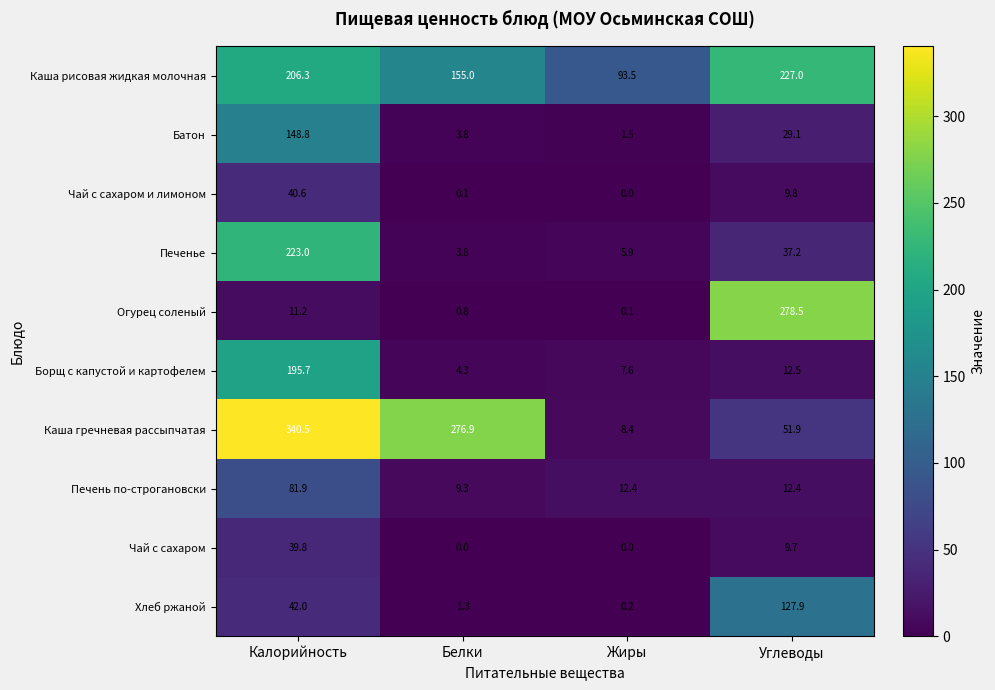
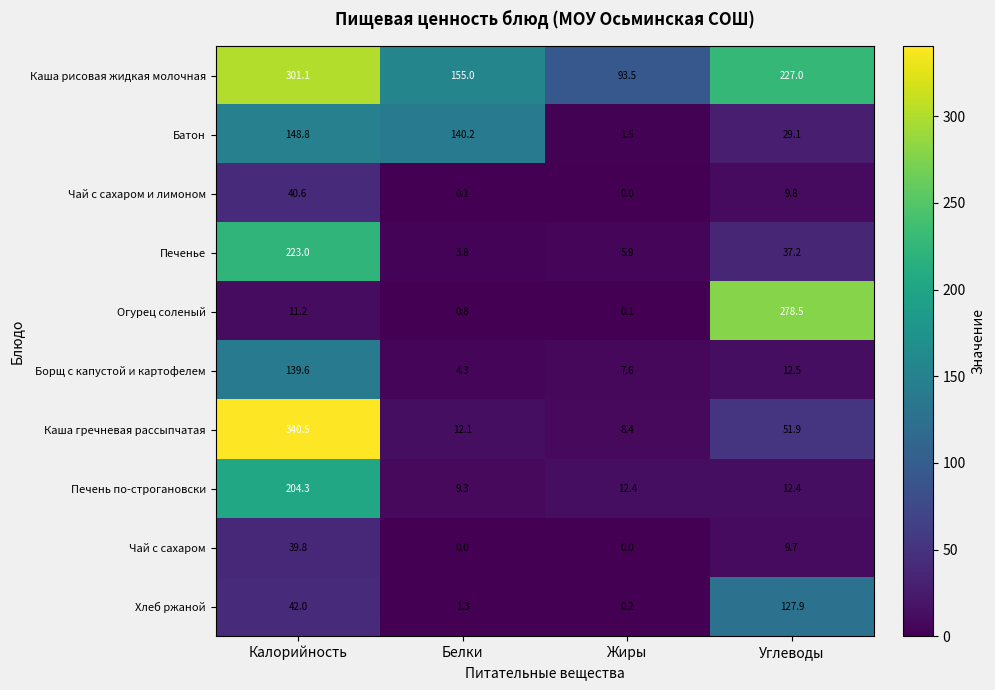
Каша рисовая жидкая молочная, Калорийность: 206.3 -> 301.1
Батон, Белки: 3.8 -> 140.2
Борщ с капустой и картофелем, Калорийность: 195.7 -> 139.6
Каша гречневая рассыпчатая, Белки: 276.9 -> 12.1
Печень по-строгановски, Калорийность: 81.9 -> 204.3
